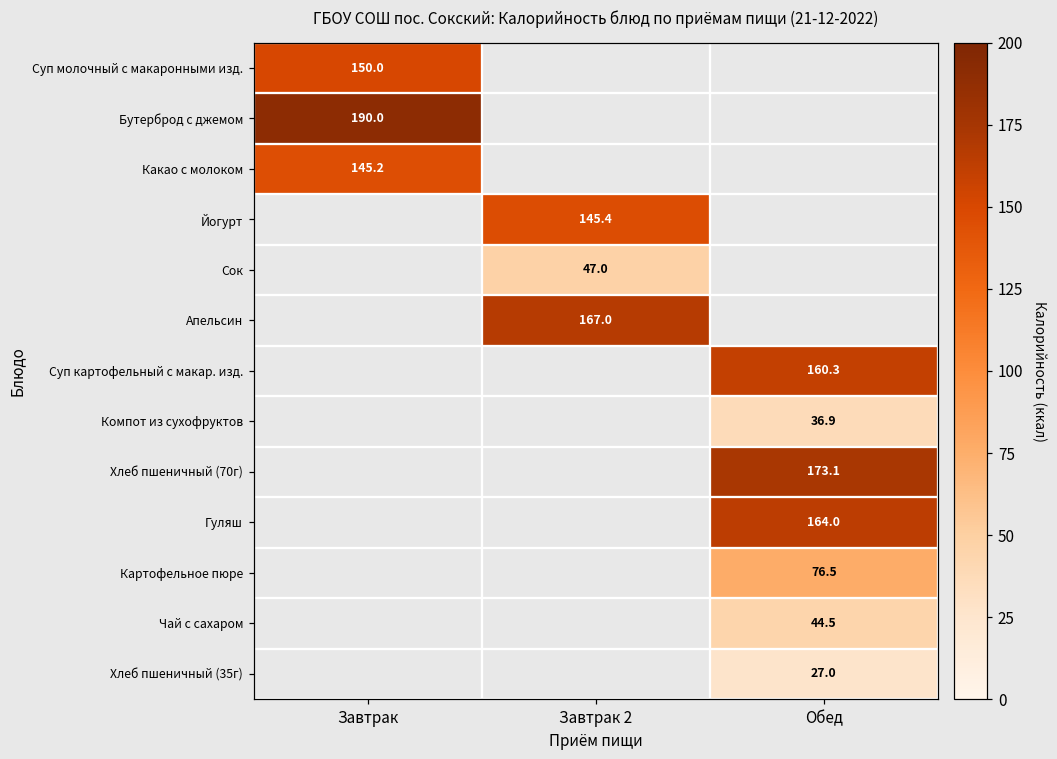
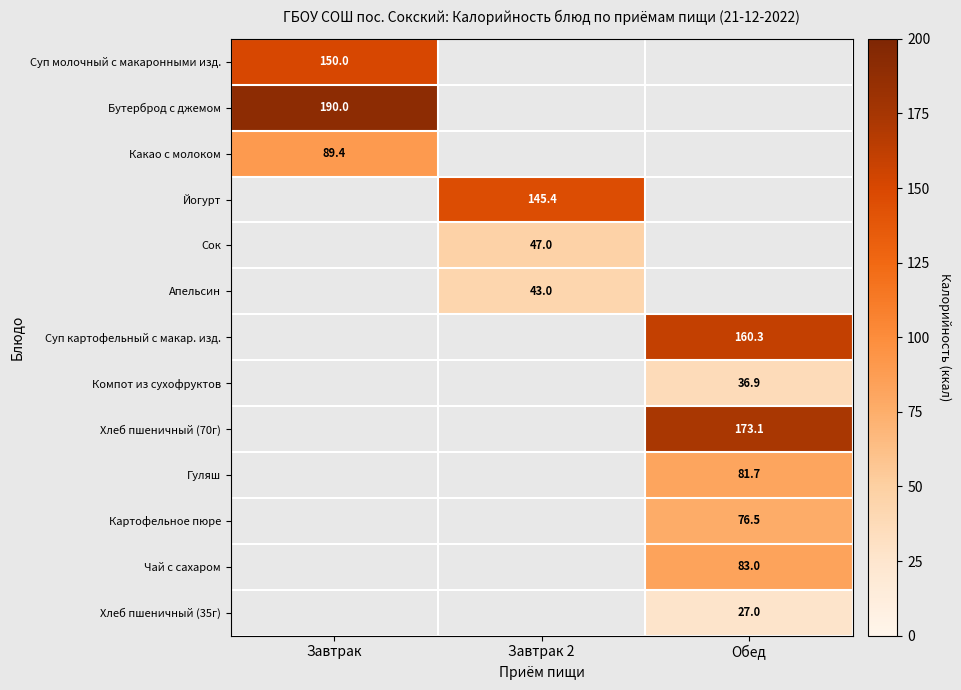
Какао с молоком, Завтрак: 145.2 -> 89.4
Апельсин, Завтрак 2: 167.0 -> 43.0
Гуляш, Обед: 164.0 -> 81.7
Чай с сахаром, Обед: 44.5 -> 83.0
